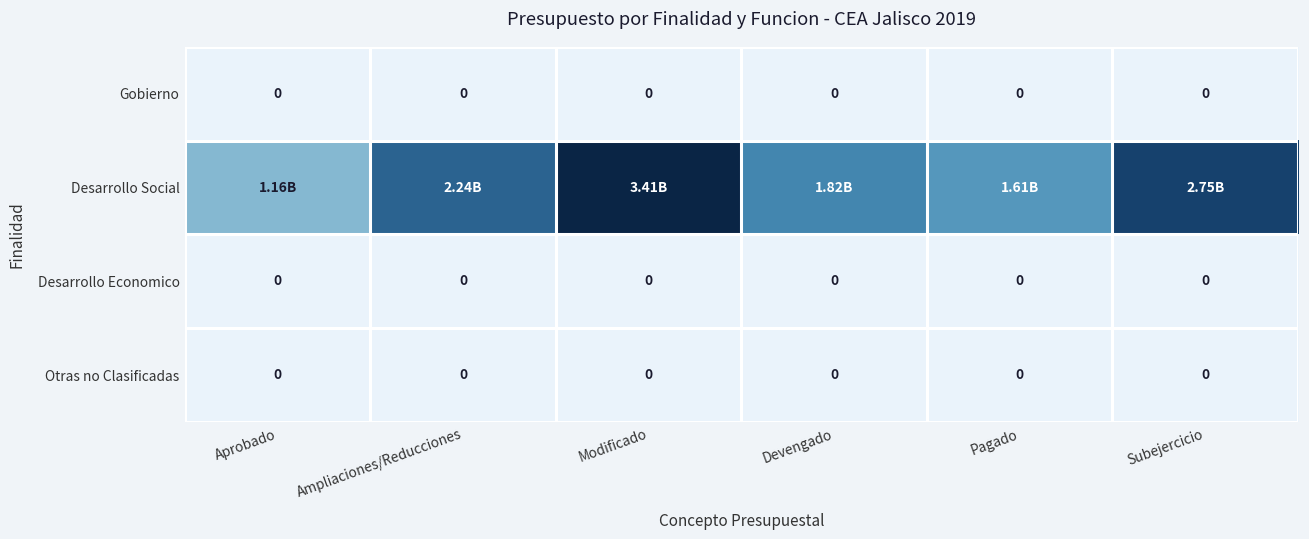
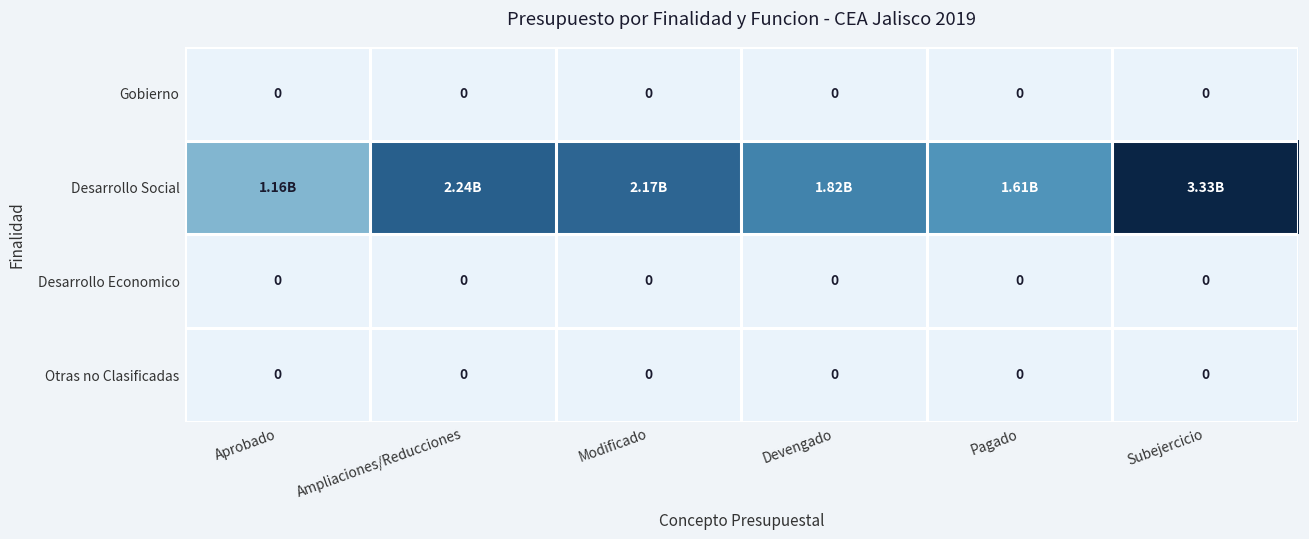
Desarrollo Social, Modificado: 3.41B -> 2.17B
Desarrollo Social, Subejercicio: 2.75B -> 3.33B
